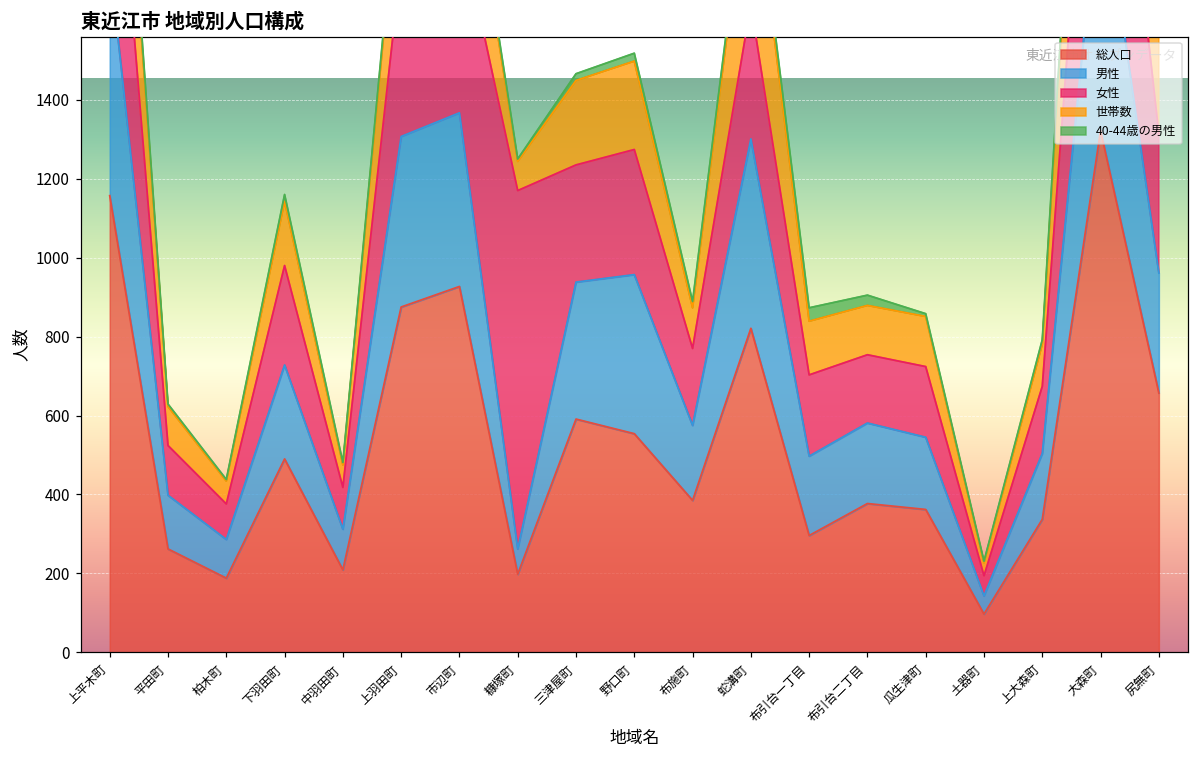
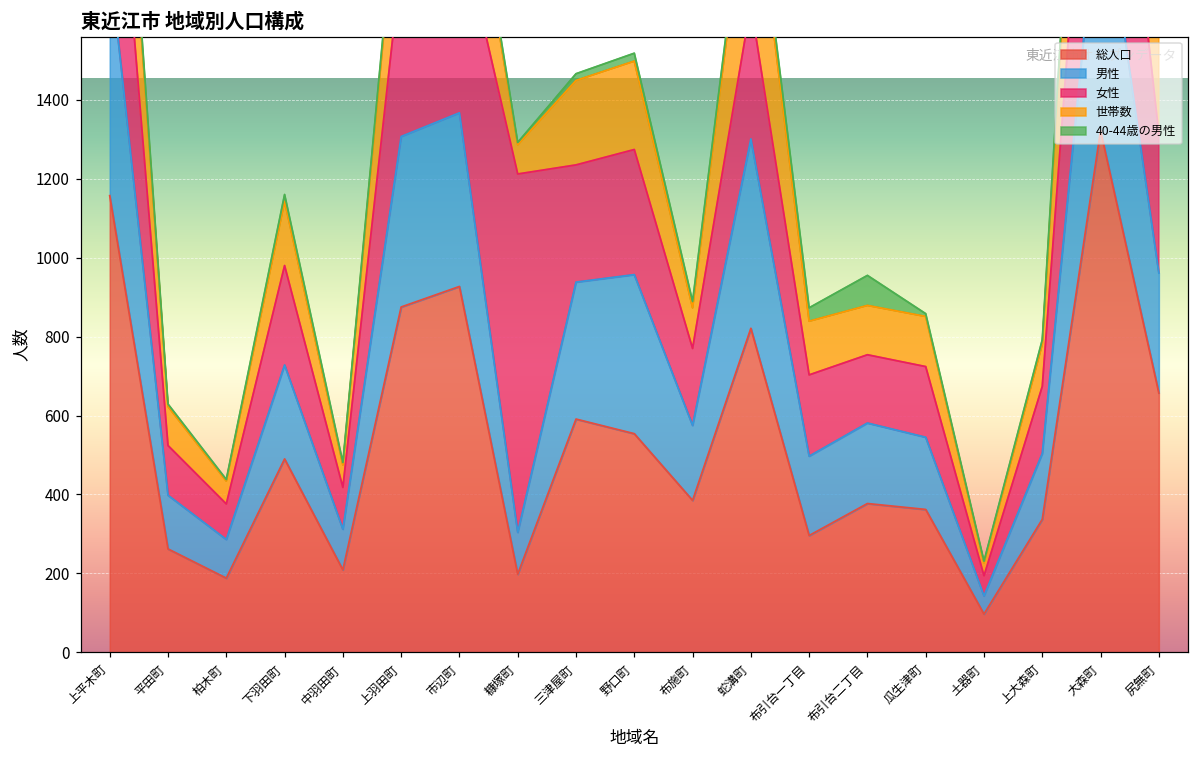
男性, 糠塚町: 60 -> 110
40-44歳の男性, 布引台二丁目: 30 -> 80
